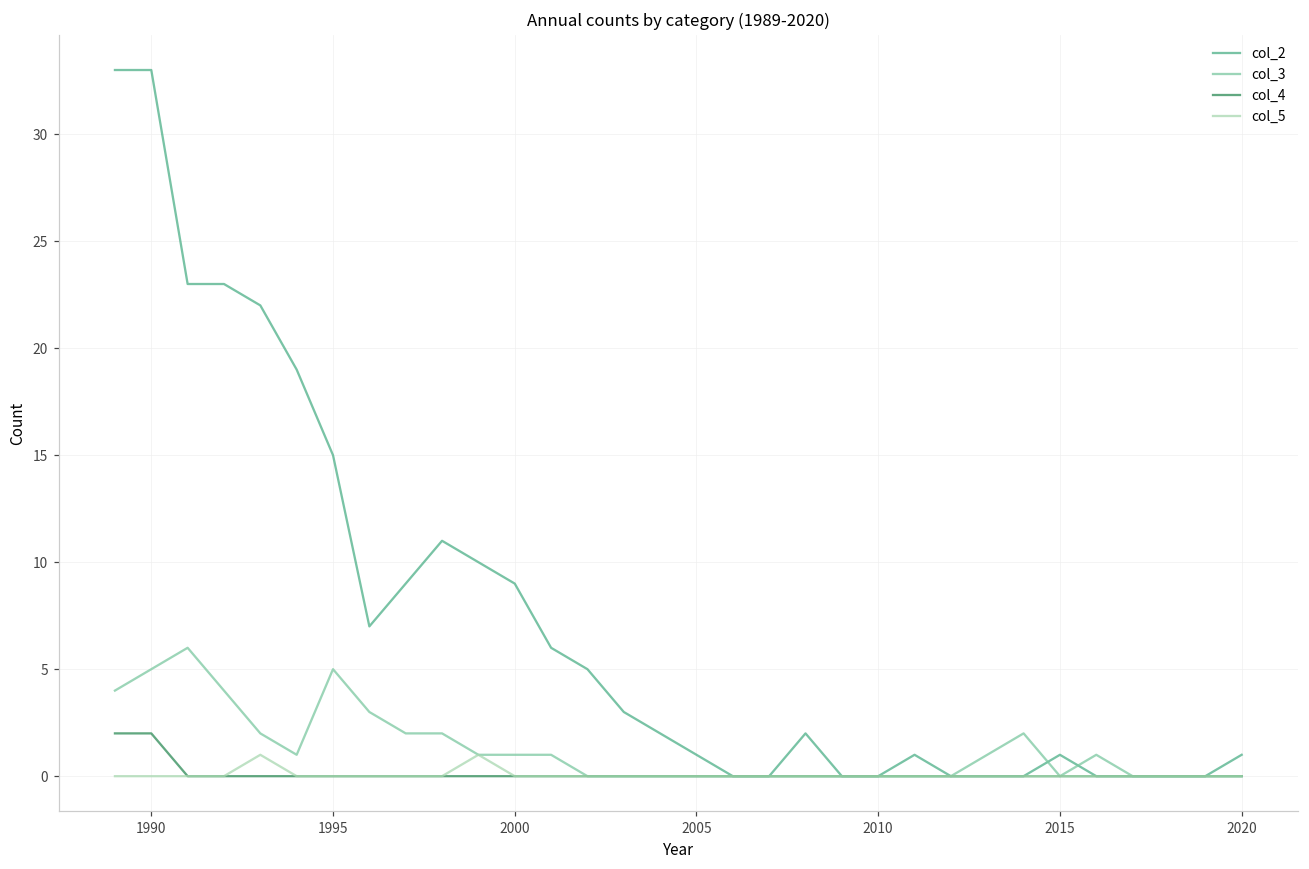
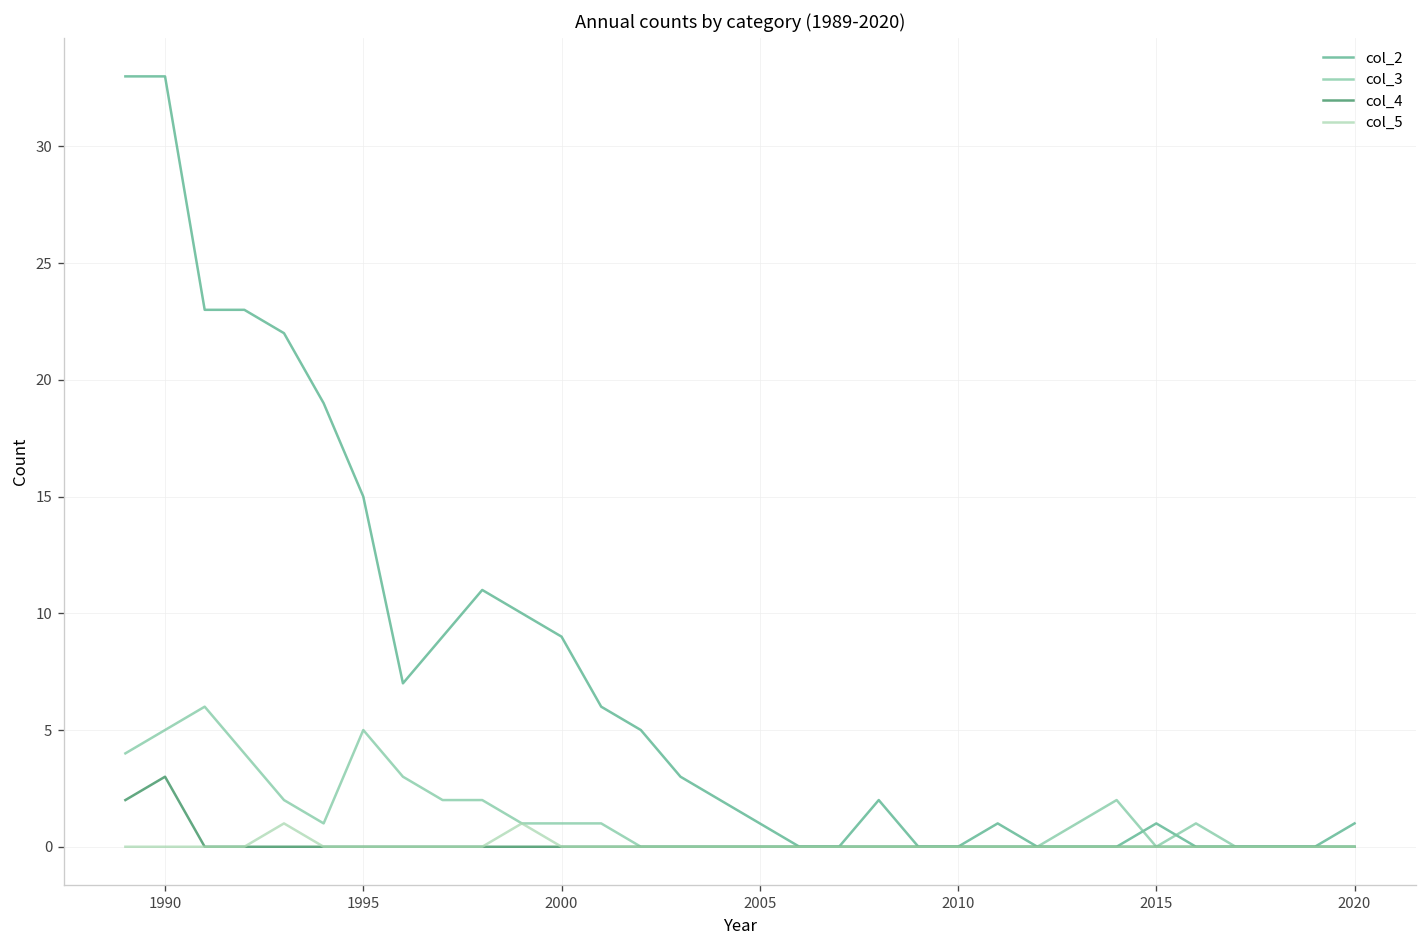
col_4, 1990: 2 -> 3
